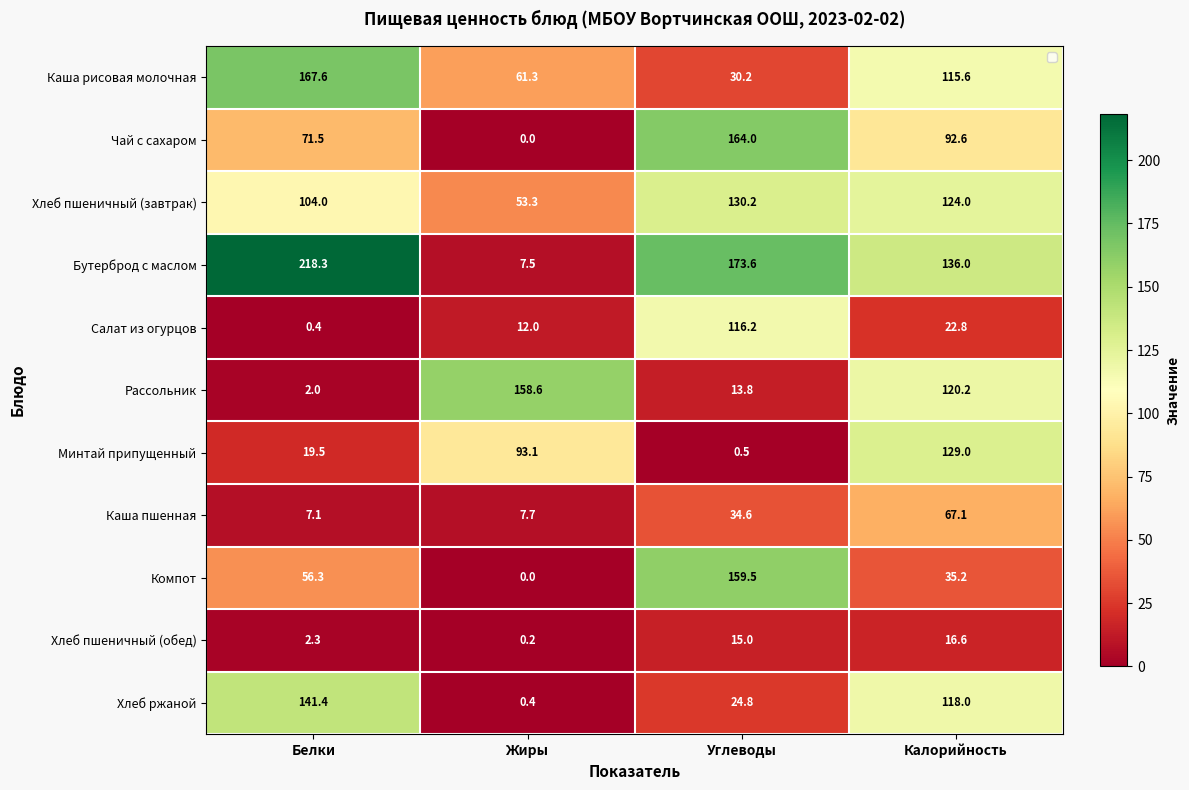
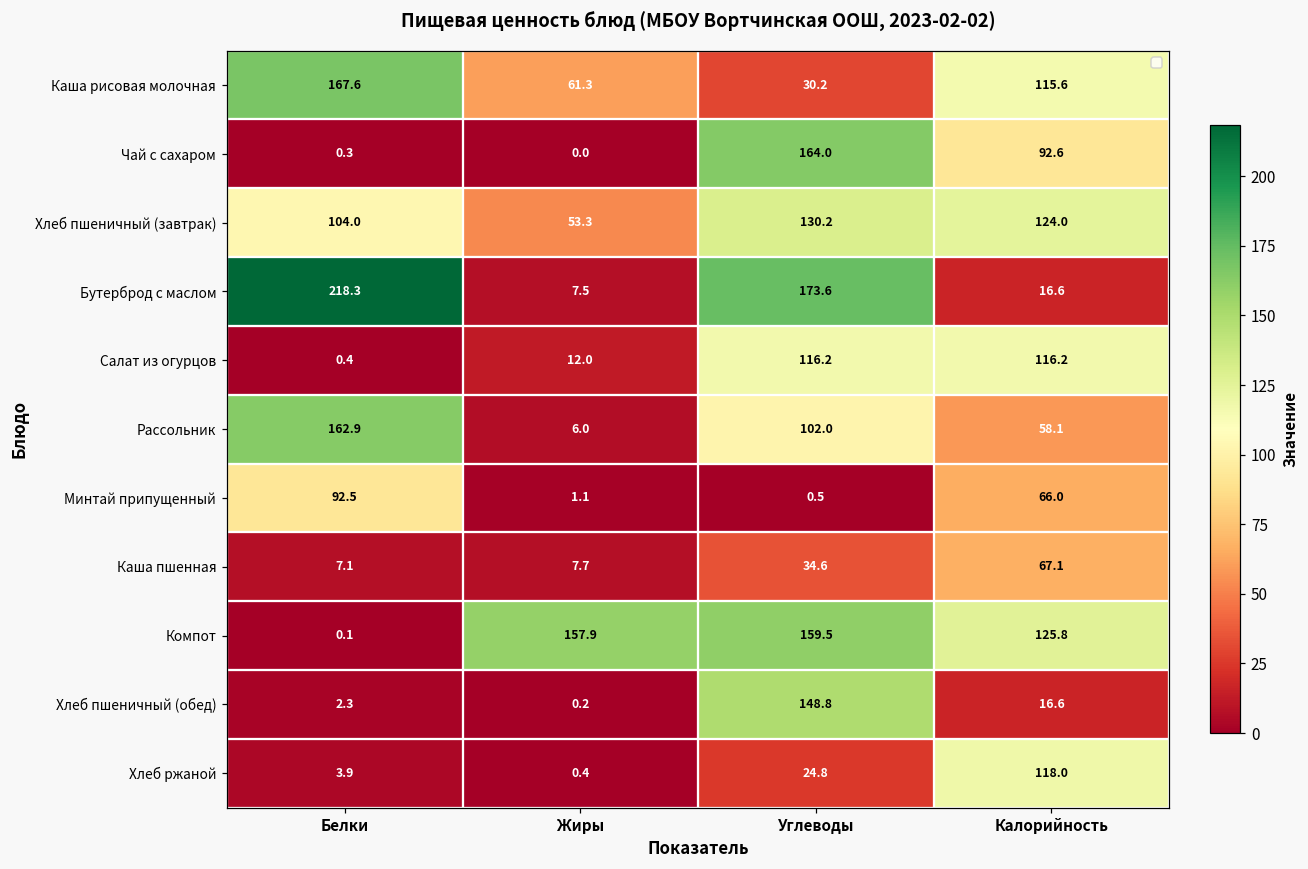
Чай с сахаром, Белки: 71.5 -> 0.3
Бутерброд с маслом, Калорийность: 136.0 -> 16.6
Салат из огурцов, Калорийность: 22.8 -> 116.2
Рассольник, Белки: 2.0 -> 162.9
Рассольник, Жиры: 158.6 -> 6.0
Рассольник, Углеводы: 13.8 -> 102.0
Рассольник, Калорийность: 120.2 -> 58.1
Минтай припущенный, Белки: 19.5 -> 92.5
Минтай припущенный, Жиры: 93.1 -> 1.1
Минтай припущенный, Калорийность: 129.0 -> 66.0
Компот, Белки: 56.3 -> 0.1
Компот, Жиры: 0.0 -> 157.9
Компот, Калорийность: 35.2 -> 125.8
Хлеб пшеничный (обед), Углеводы: 15.0 -> 148.8
Хлеб ржаной, Белки: 141.4 -> 3.9
